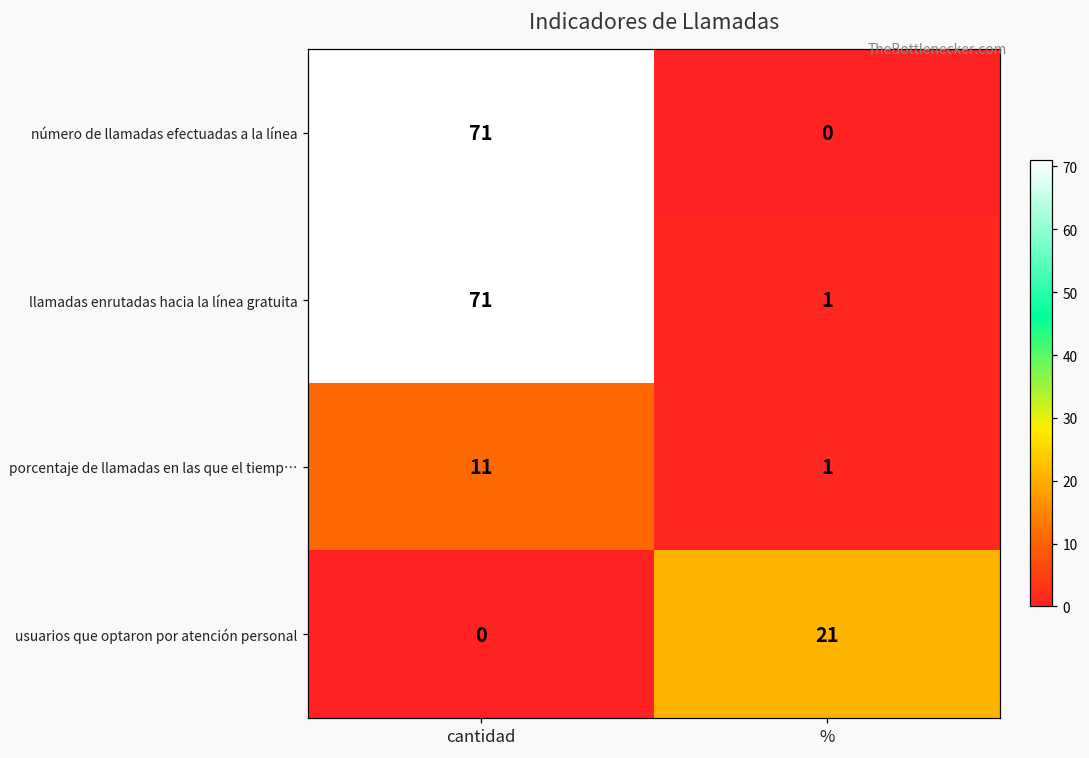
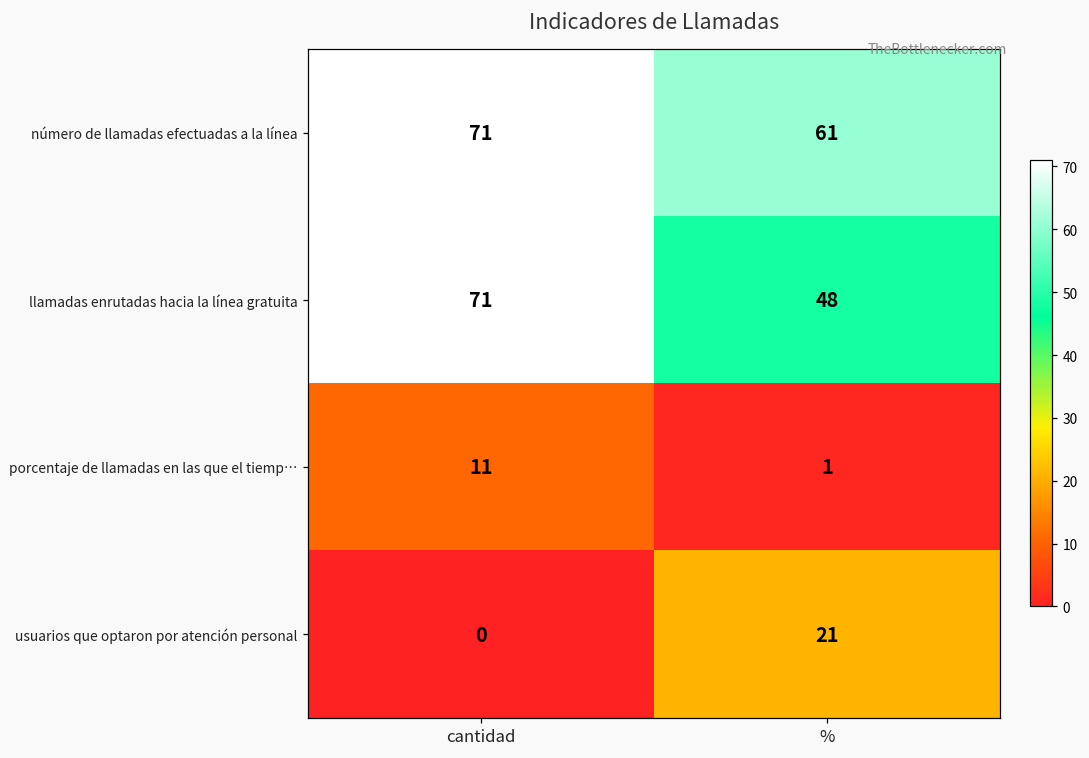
número de llamadas efectuadas a la línea, %: 0 -> 61
llamadas enrutadas hacia la línea gratuita, %: 1 -> 48
